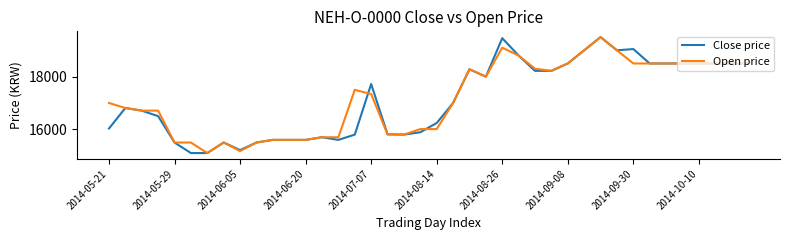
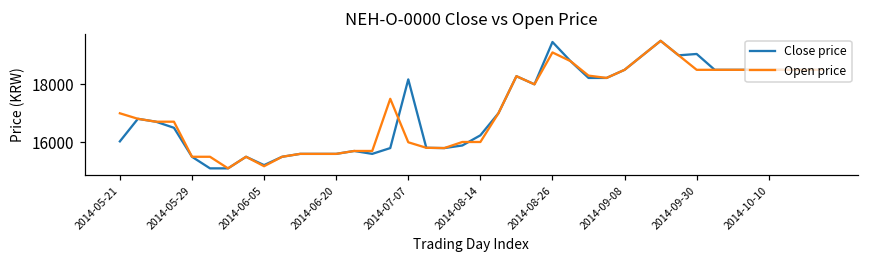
Close price, 2014-07-07: 17700 -> 18200
Open price, 2014-07-07: 17300 -> 16000
